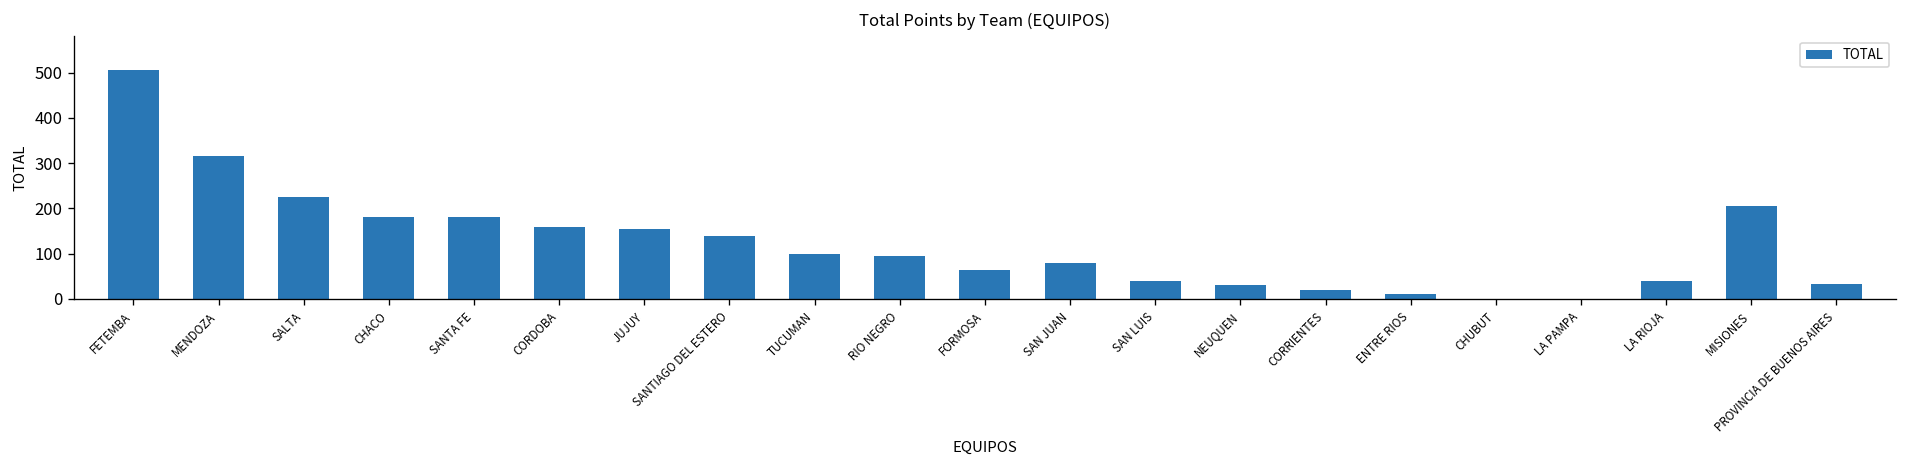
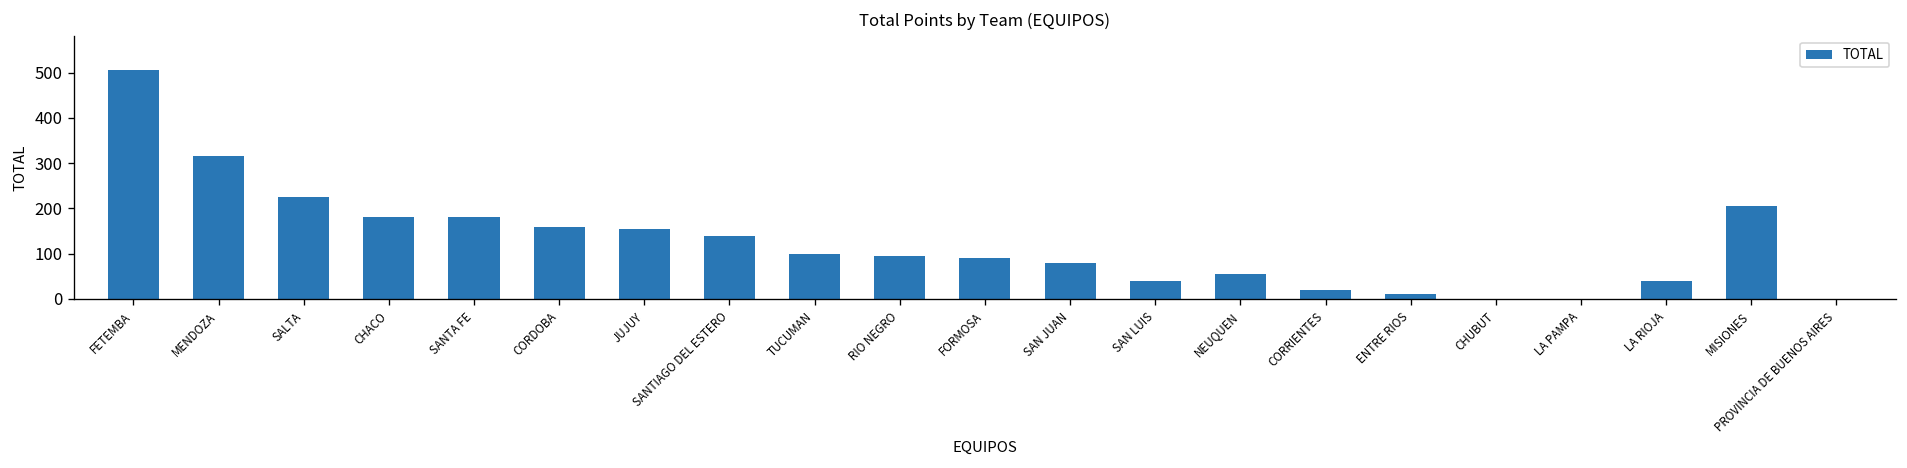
FORMOSA: 60 -> 90
NEUQUEN: 30 -> 50
PROVINCIA DE BUENOS AIRES: 30 -> 0
